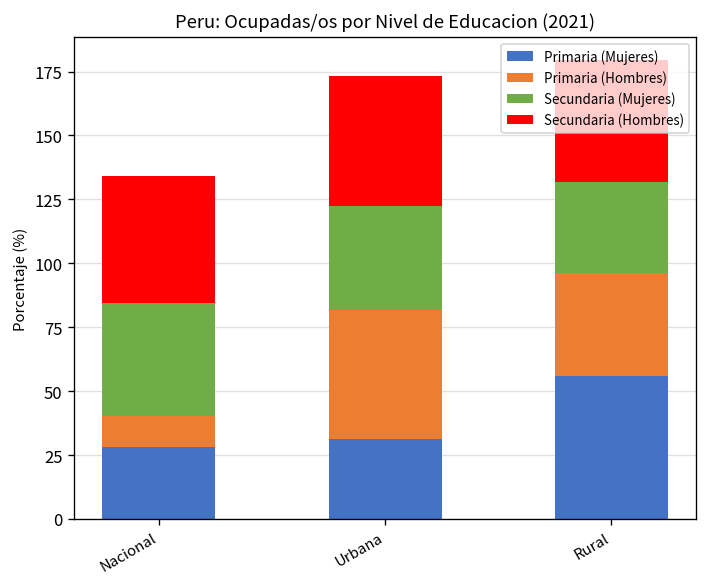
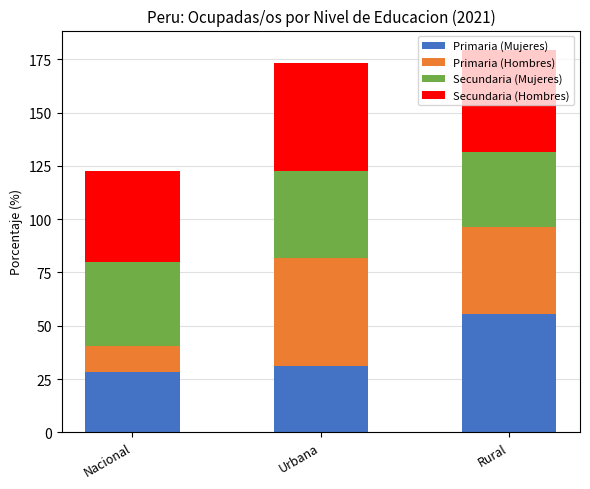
Secundaria (Mujeres), Nacional: 44 -> 40
Secundaria (Hombres), Nacional: 50 -> 43
